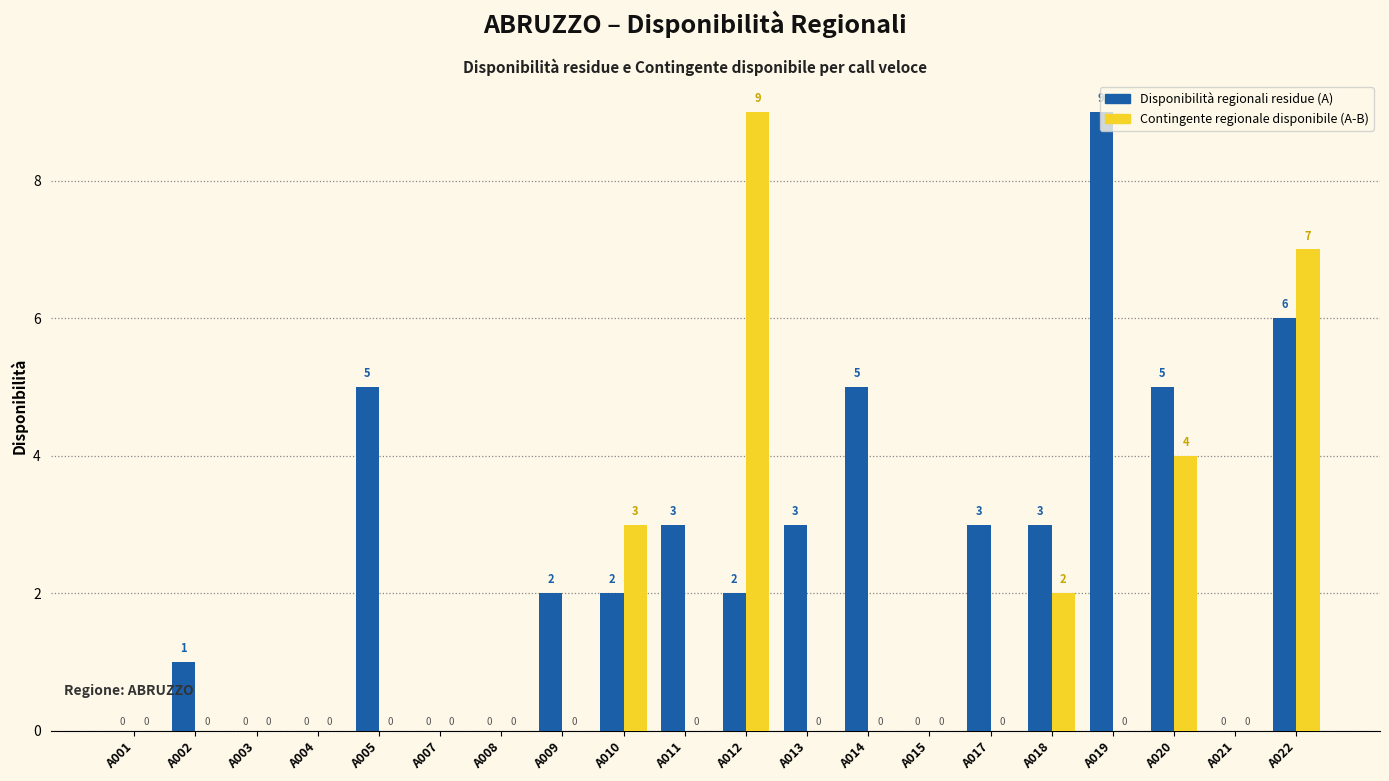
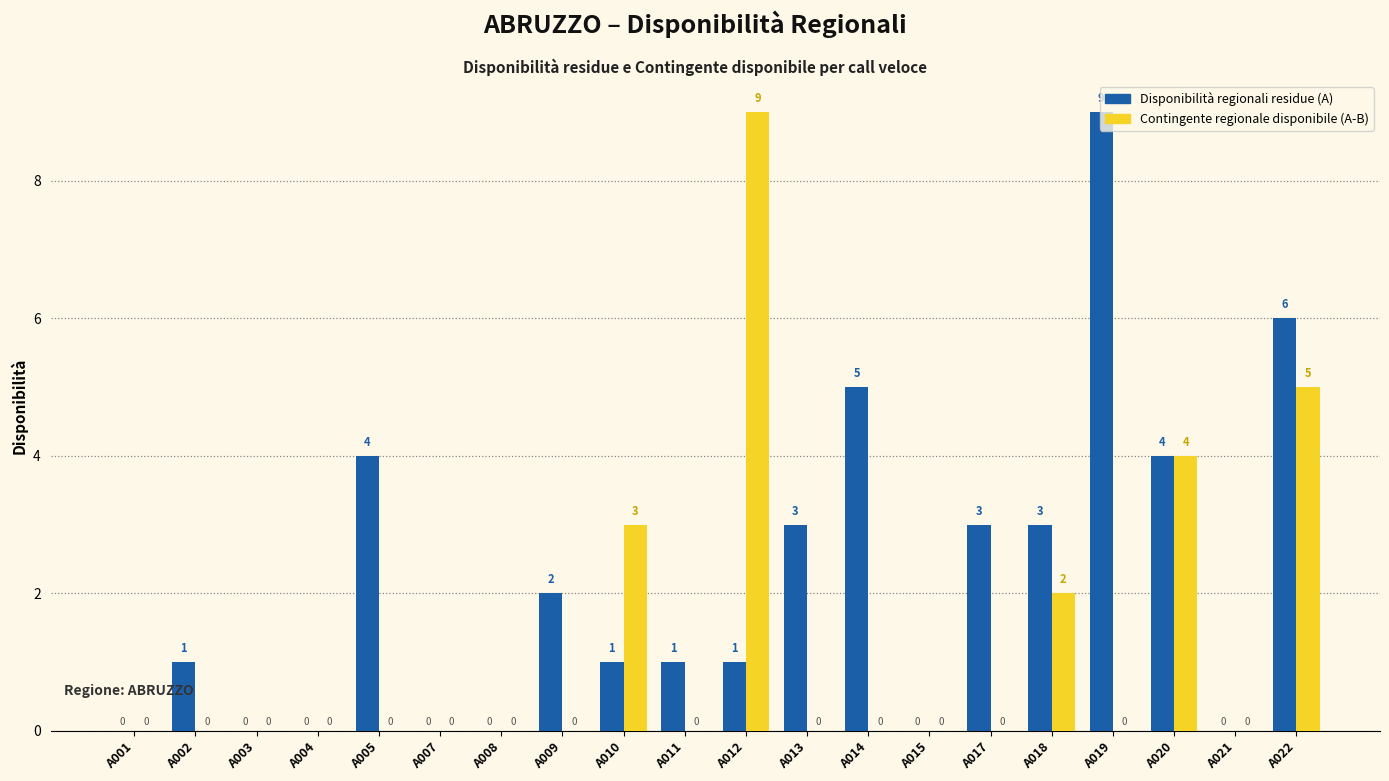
Disponibilità regionali residue (A), A005: 5 -> 4
Disponibilità regionali residue (A), A010: 2 -> 1
Disponibilità regionali residue (A), A011: 3 -> 1
Disponibilità regionali residue (A), A012: 2 -> 1
Disponibilità regionali residue (A), A020: 5 -> 4
Contingente regionale disponibile (A-B), A022: 7 -> 5
